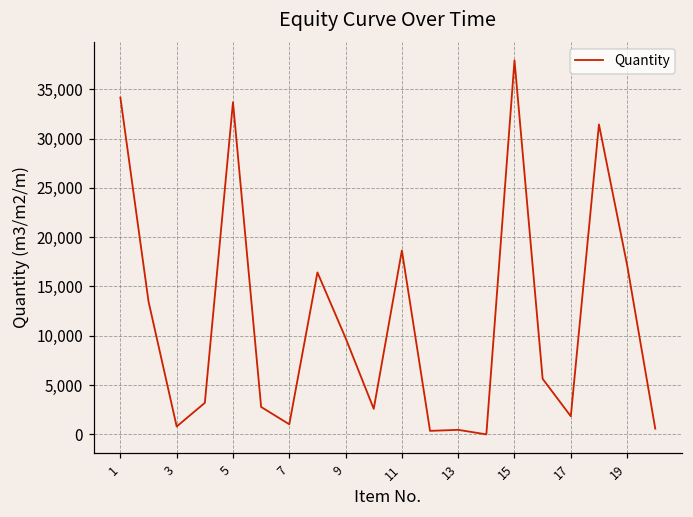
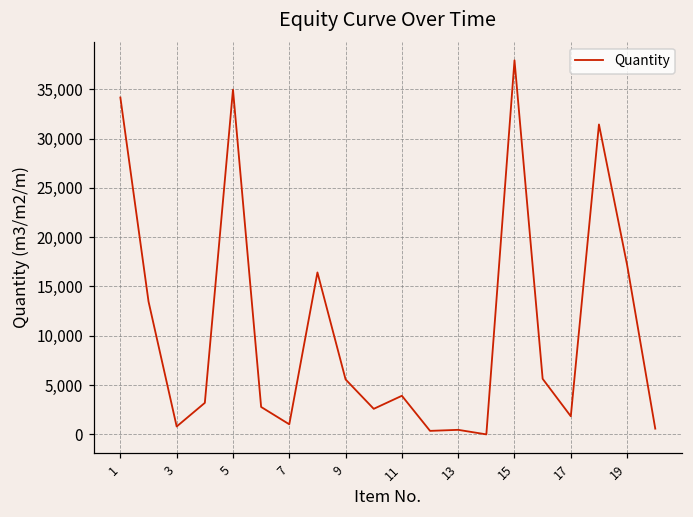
5: 34,000 -> 35,000
9: 10,000 -> 6,000
11: 19,000 -> 4,000
